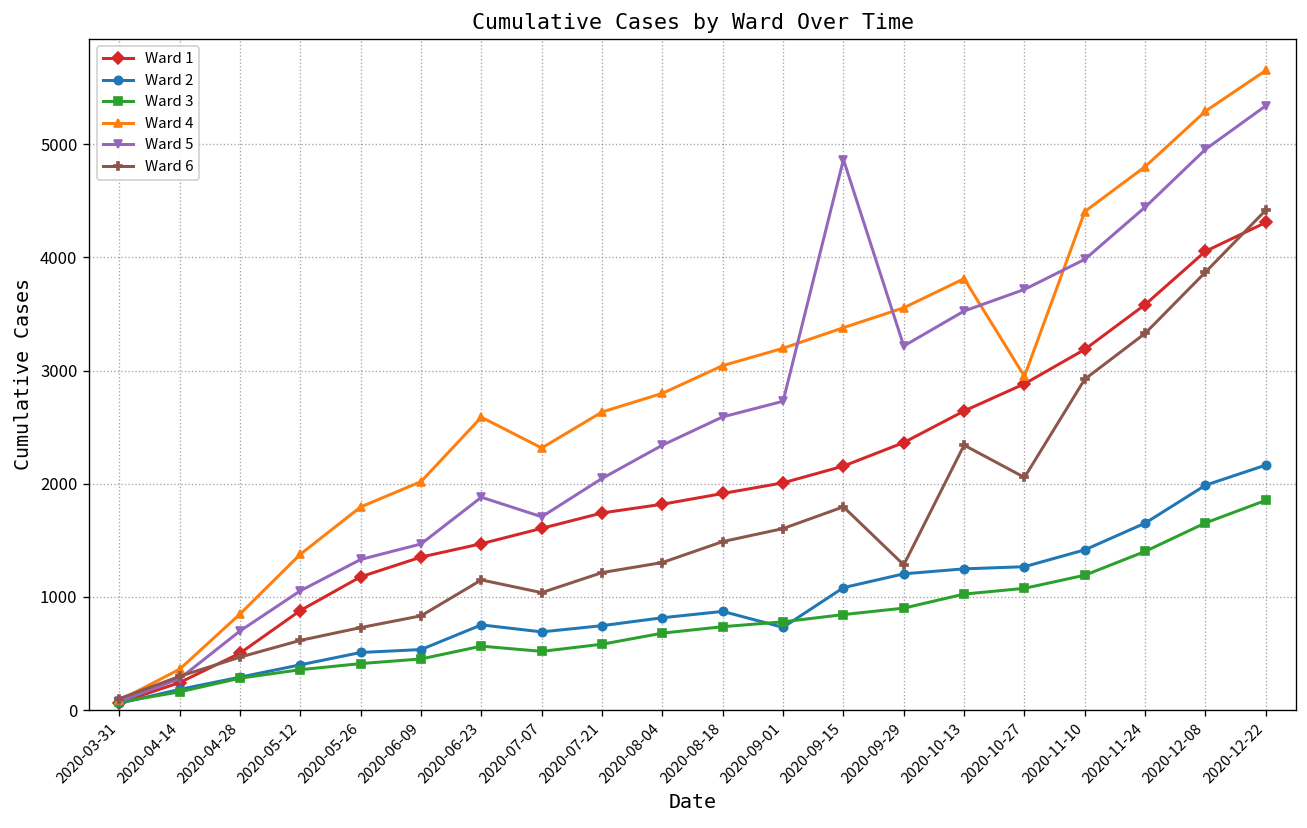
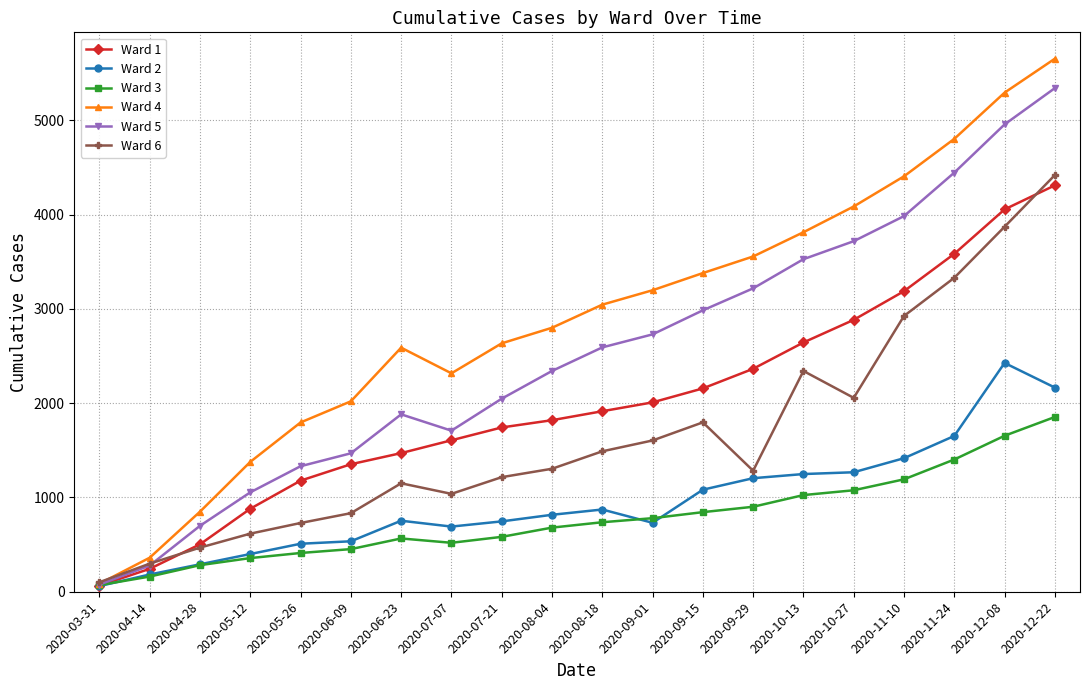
Ward 5, 2020-09-15: 4900 -> 3000
Ward 4, 2020-10-27: 2900 -> 4100
Ward 2, 2020-12-08: 2000 -> 2400
